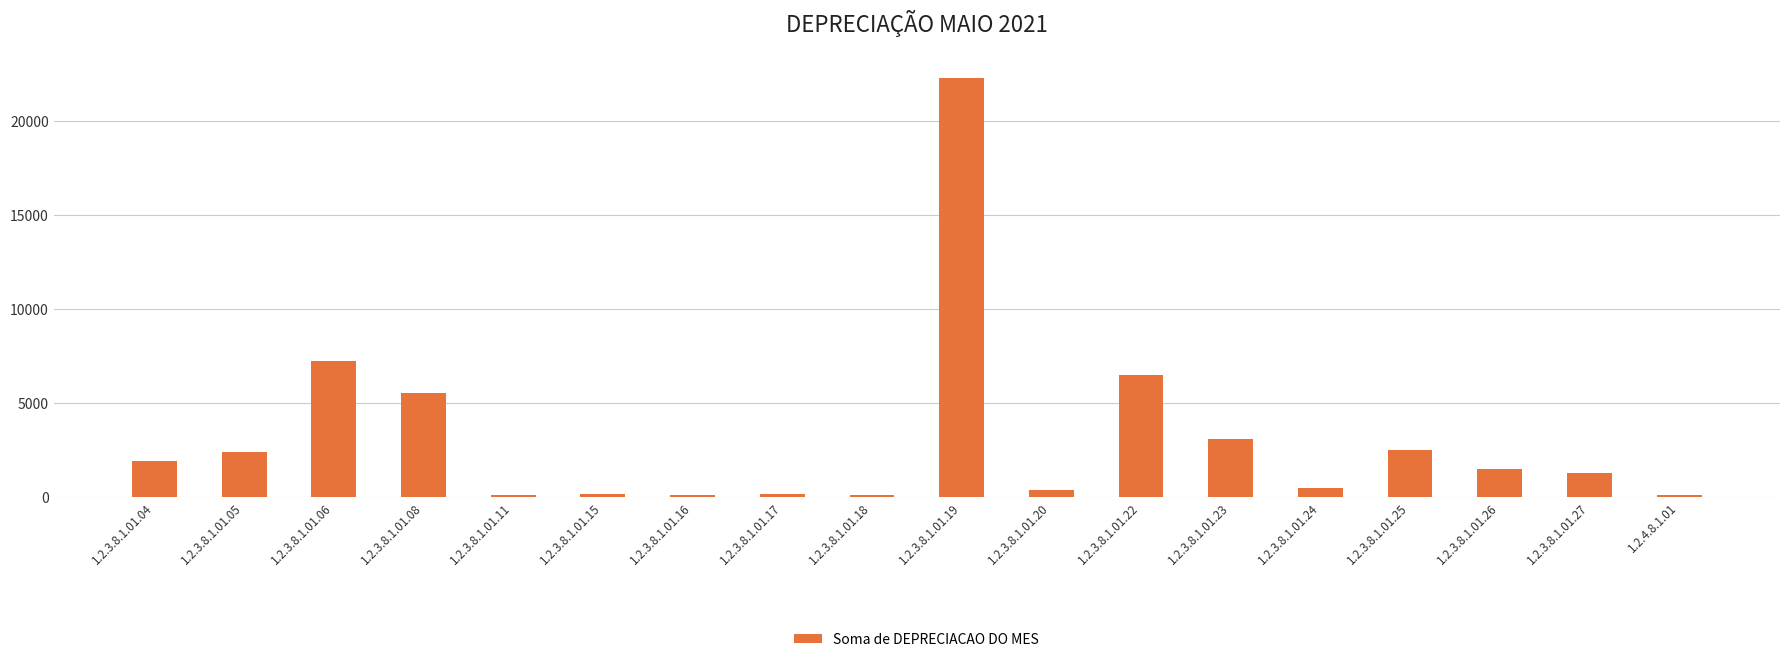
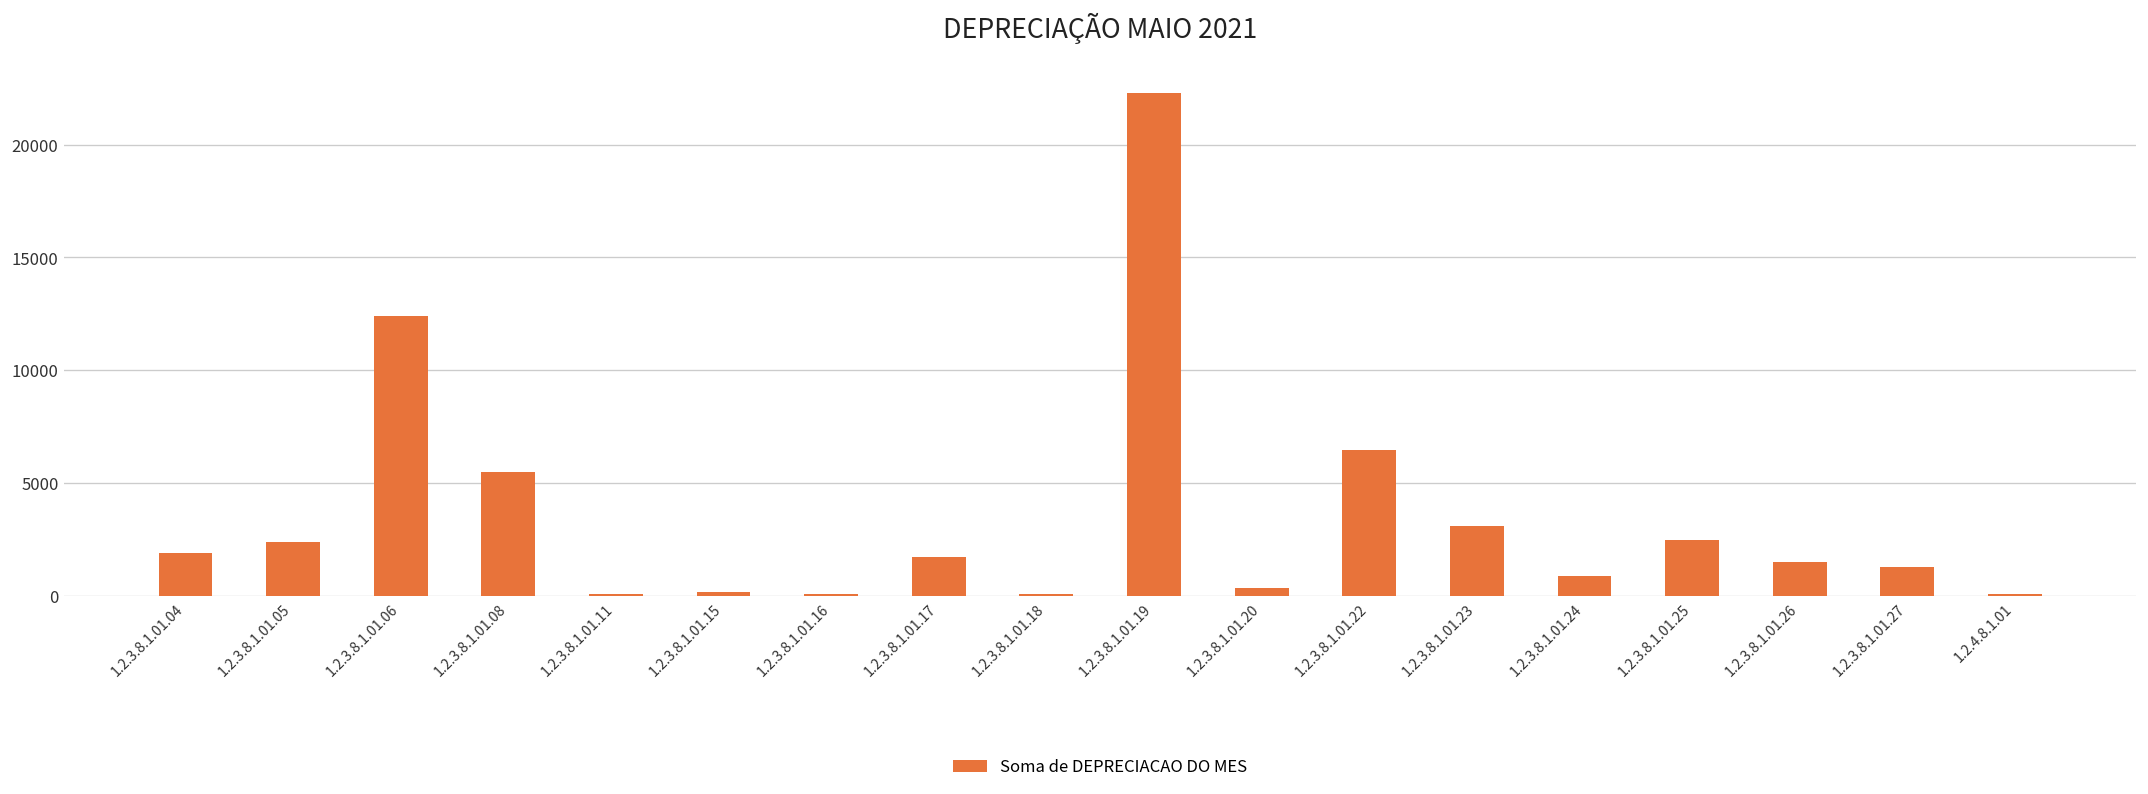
1.2.3.8.1.01.06: 7200 -> 12400
1.2.3.8.1.01.17: 100 -> 1700
1.2.3.8.1.01.24: 400 -> 900
